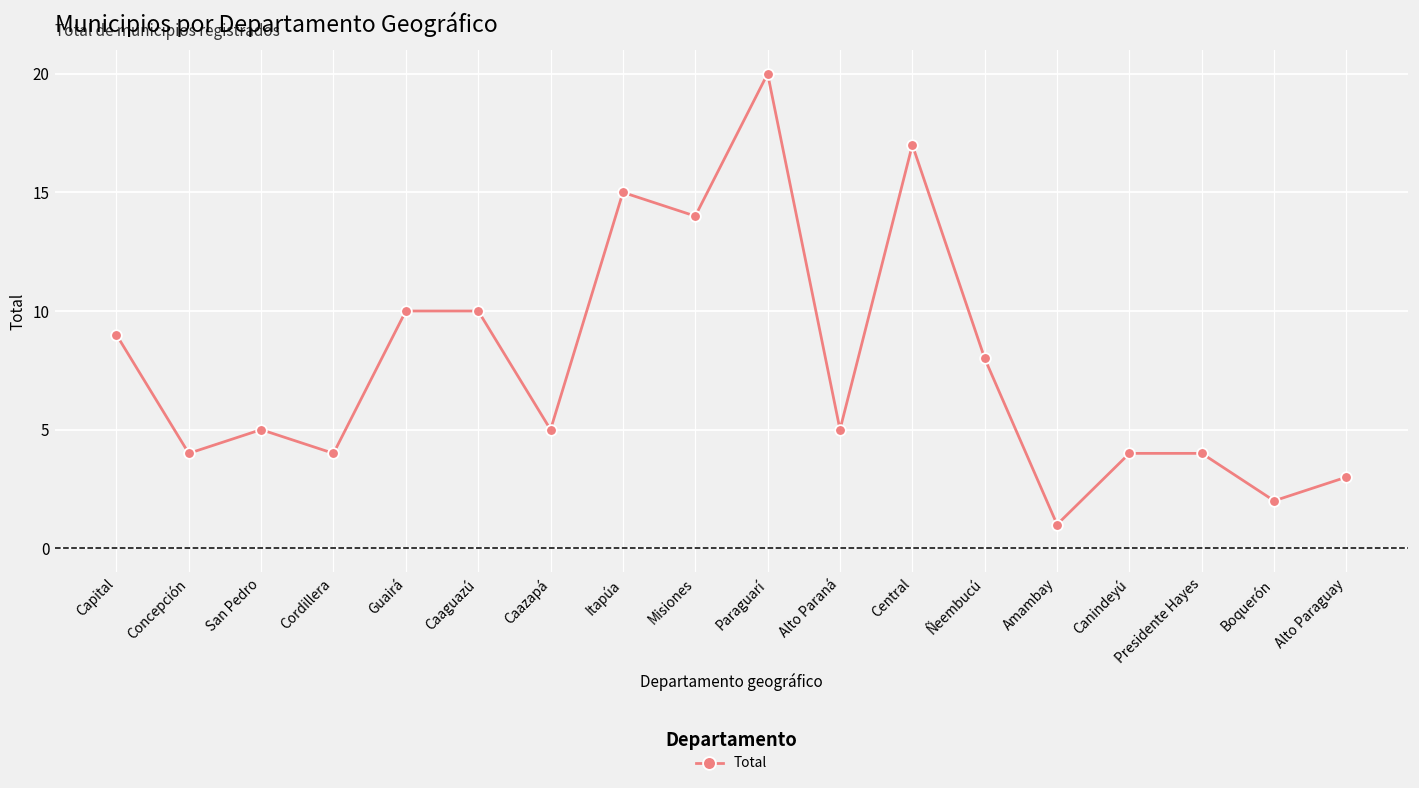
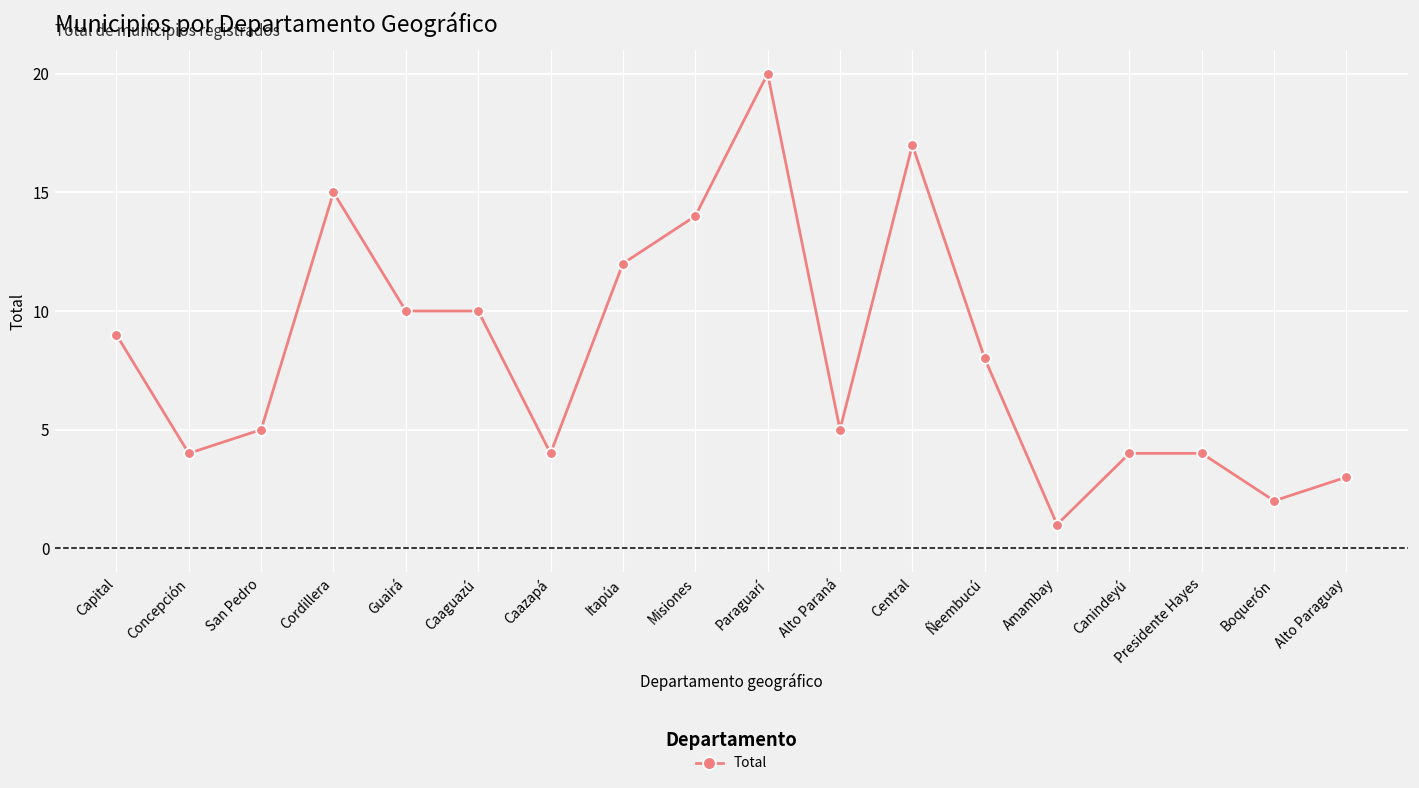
Cordillera: 4 -> 15
Caazapá: 5 -> 4
Itapúa: 15 -> 12
